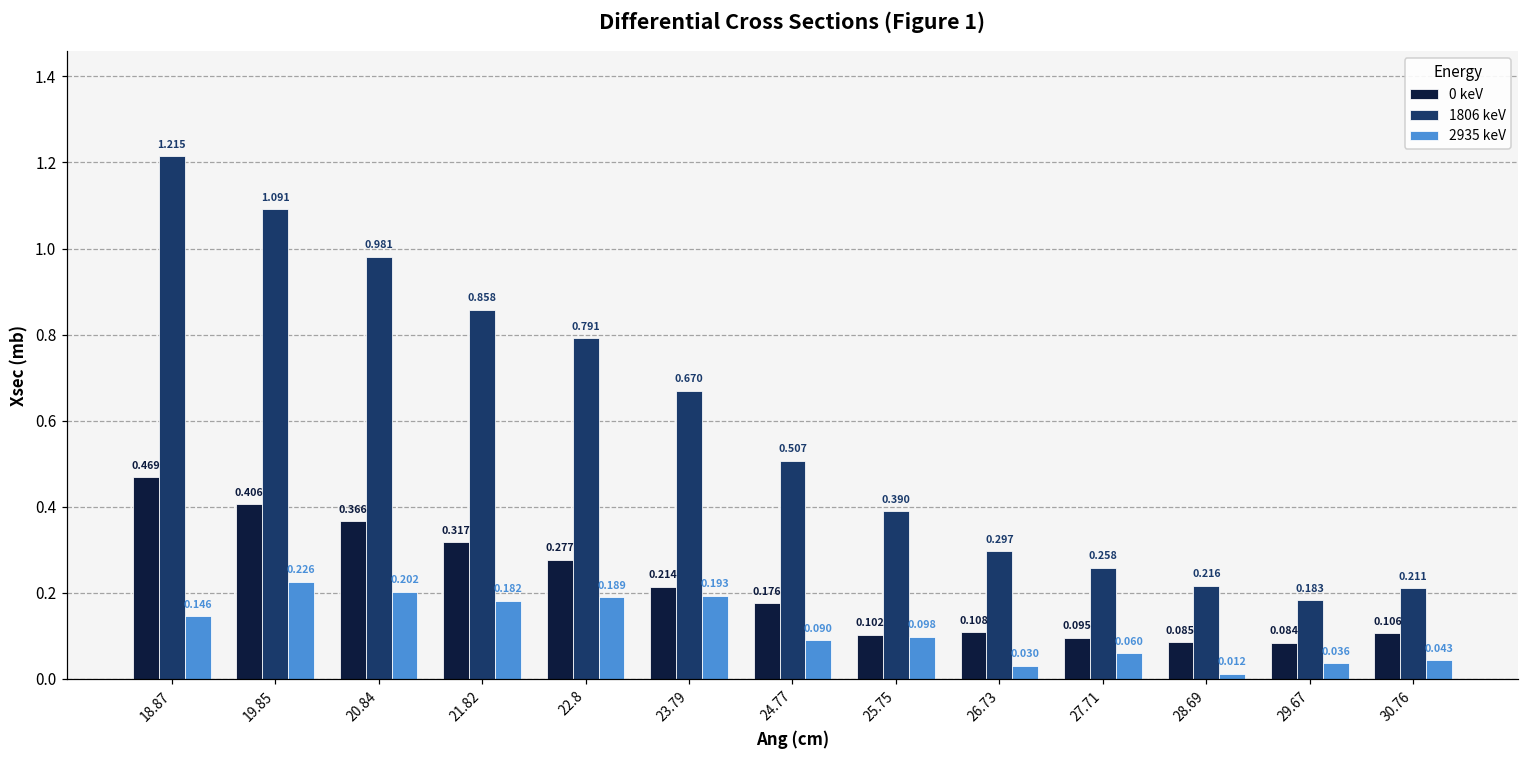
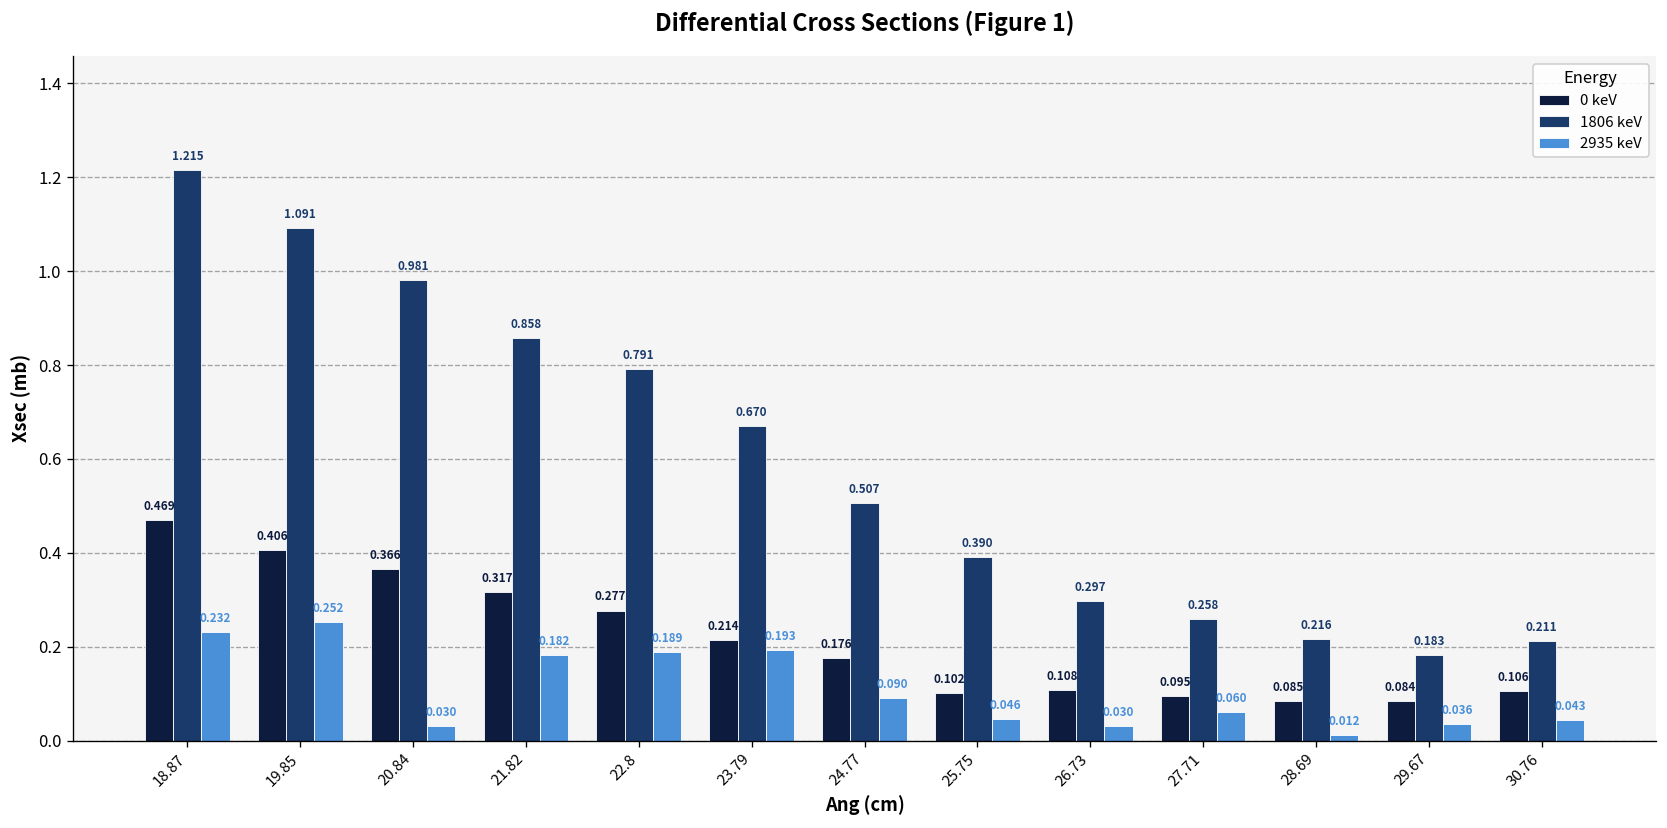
2935 keV, 18.87: 0.146 -> 0.232
2935 keV, 19.85: 0.226 -> 0.252
2935 keV, 20.84: 0.202 -> 0.030
2935 keV, 25.75: 0.098 -> 0.046
